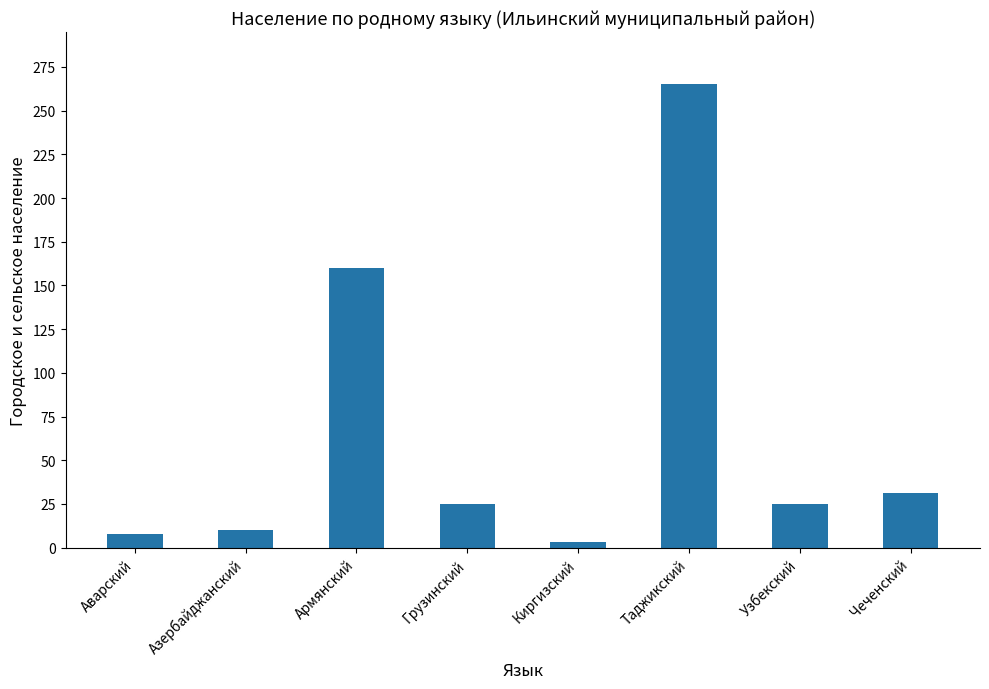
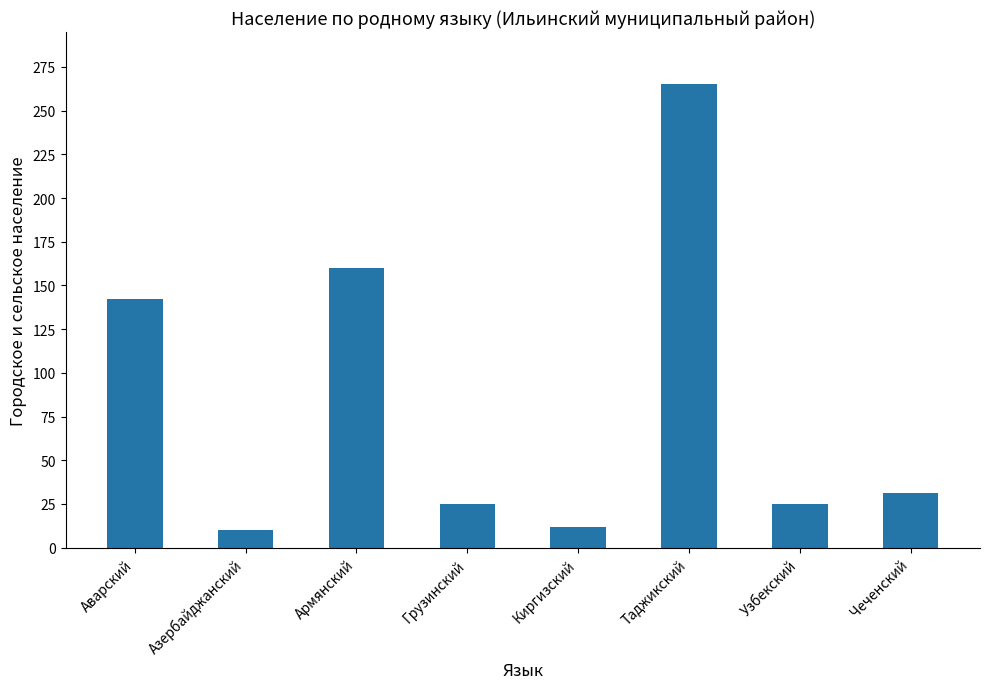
Аварский: 8 -> 142
Киргизский: 3 -> 12
